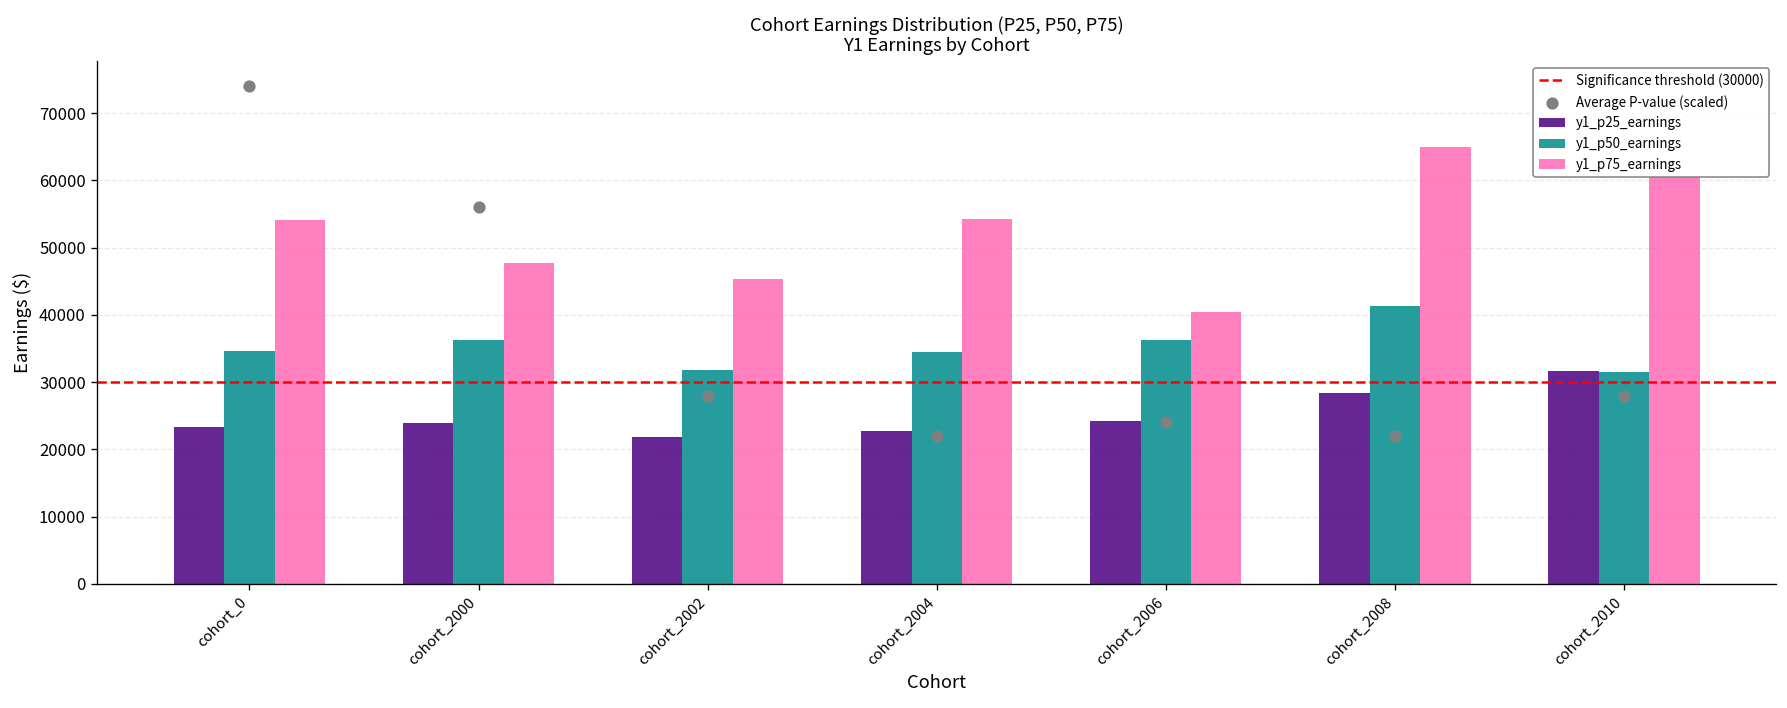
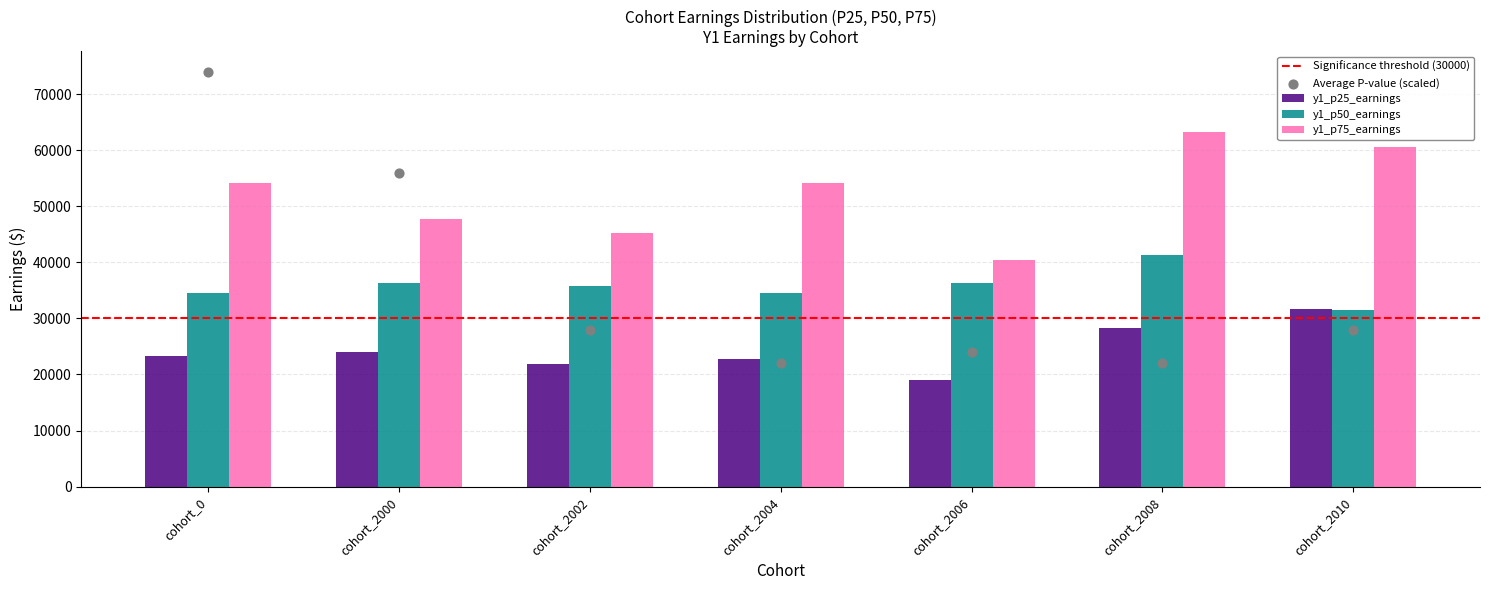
y1_p50_earnings, cohort_2002: 32000 -> 36000
y1_p25_earnings, cohort_2006: 24000 -> 19000
y1_p75_earnings, cohort_2008: 65000 -> 63000
